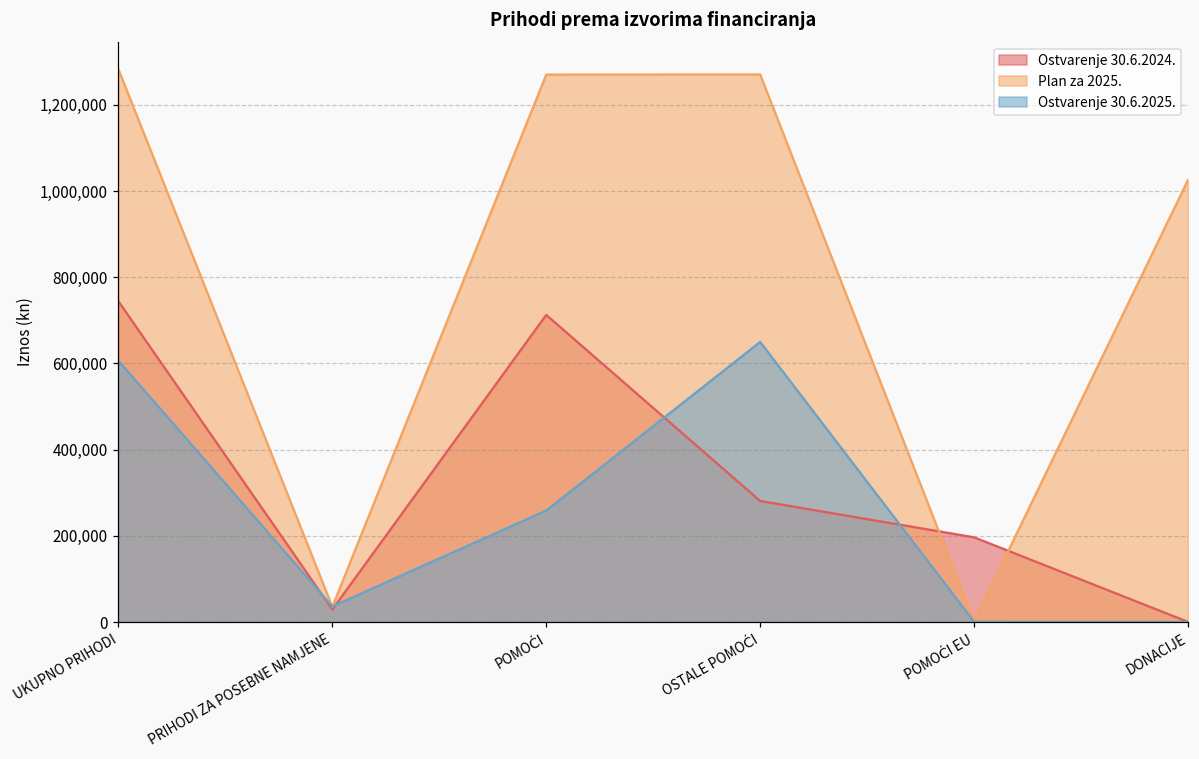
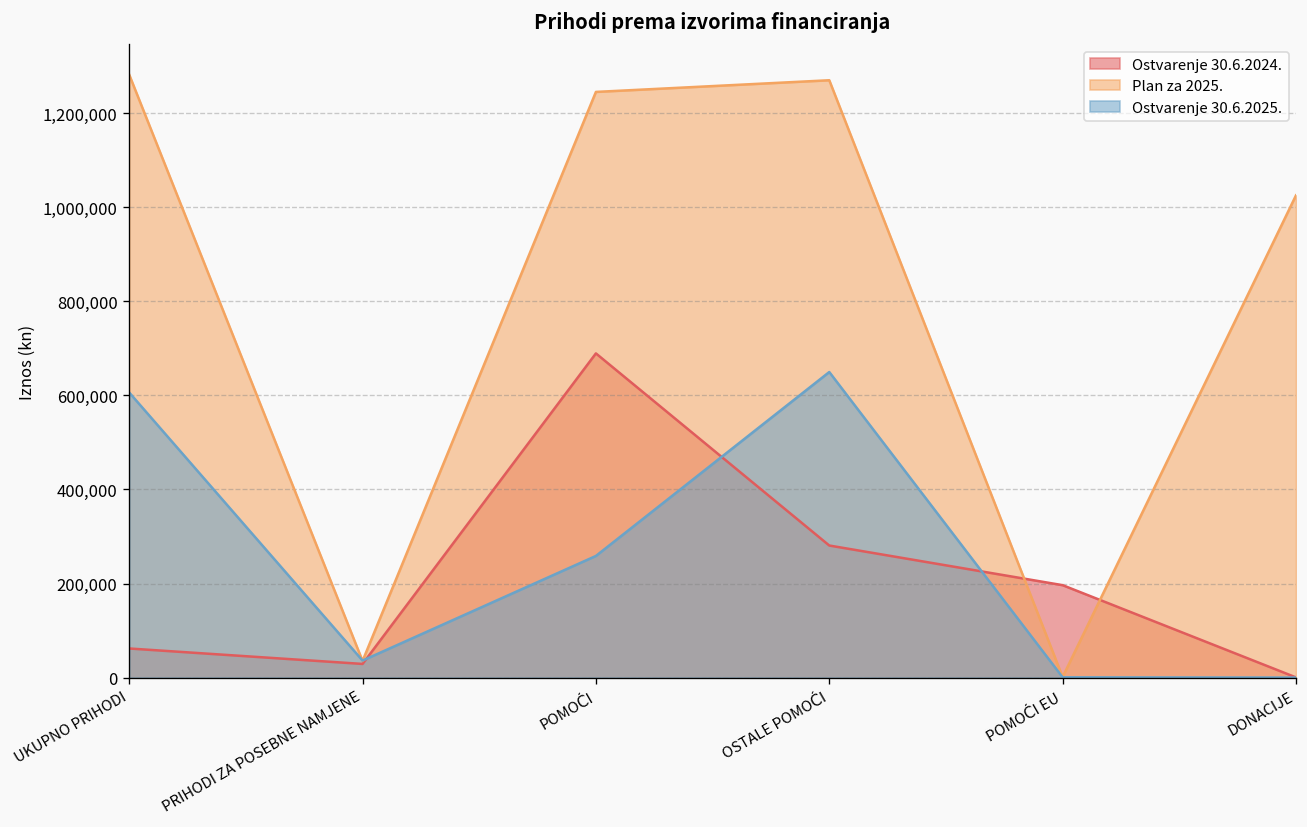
Ostvarenje 30.6.2024., UKUPNO PRIHODI: 740,000 -> 60,000
Ostvarenje 30.6.2024., POMOĆI: 710,000 -> 690,000
Plan za 2025., POMOĆI: 1,270,000 -> 1,250,000
